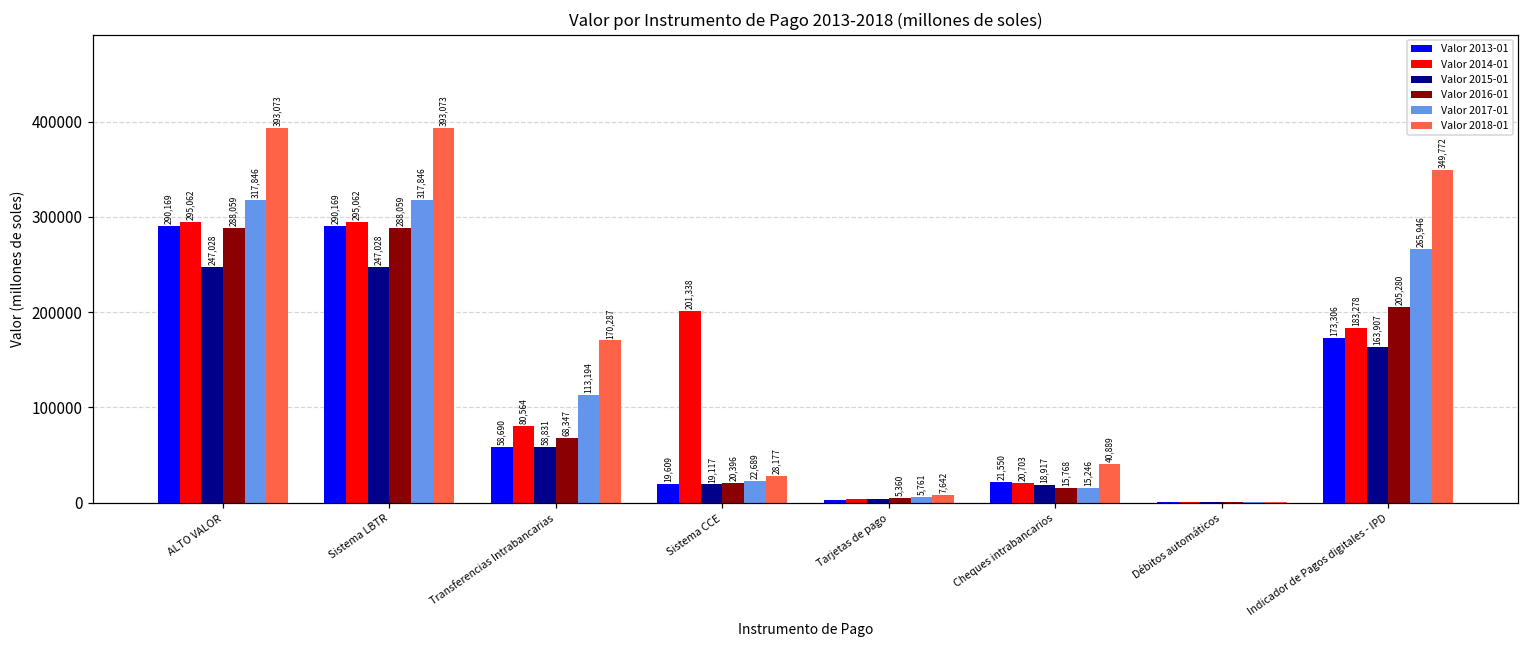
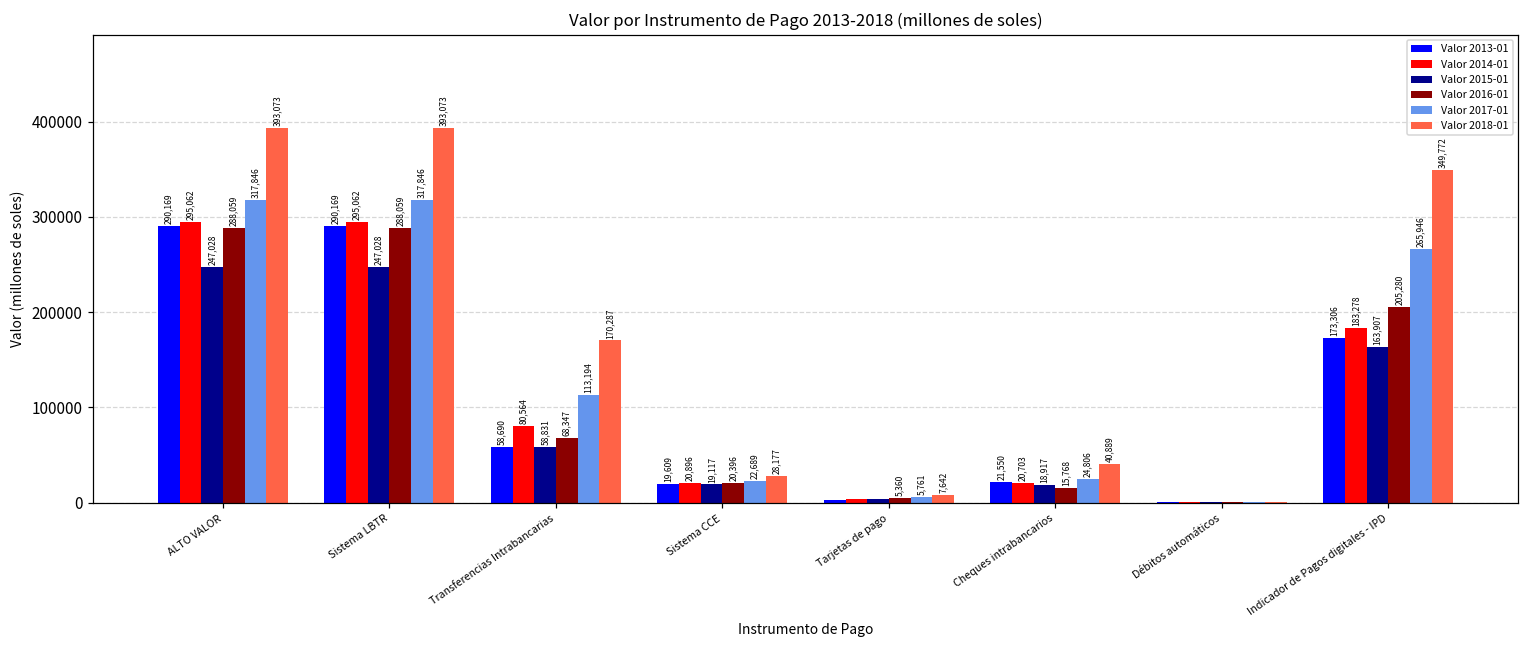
Valor 2014-01, Sistema CCE: 201,338 -> 20,896
Valor 2017-01, Cheques intrabancarios: 15,246 -> 24,806
